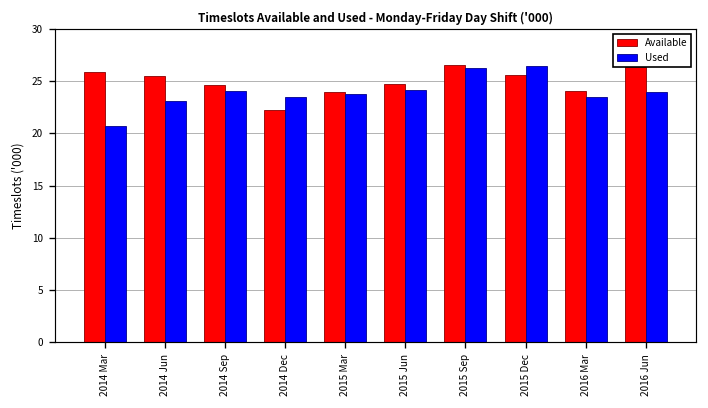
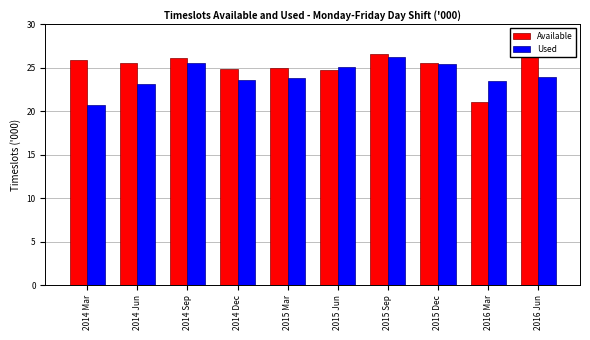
Available, 2014 Sep: 25 -> 26
Used, 2014 Sep: 24 -> 25
Available, 2014 Dec: 22 -> 25
Available, 2015 Mar: 24 -> 25
Used, 2015 Jun: 24 -> 25
Used, 2015 Dec: 26 -> 25
Available, 2016 Mar: 24 -> 21
